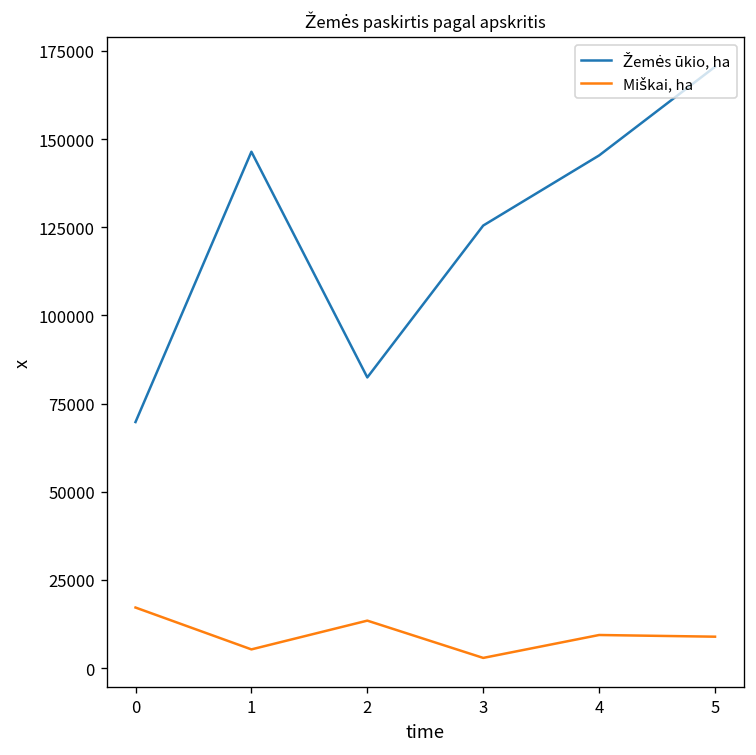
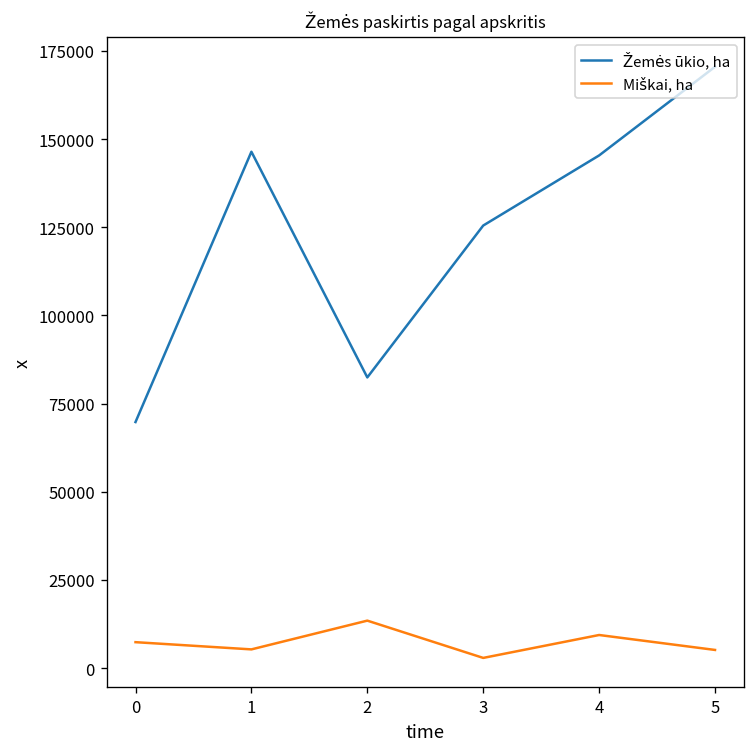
Miškai, ha, 0: 17000 -> 7000
Miškai, ha, 5: 9000 -> 5000
